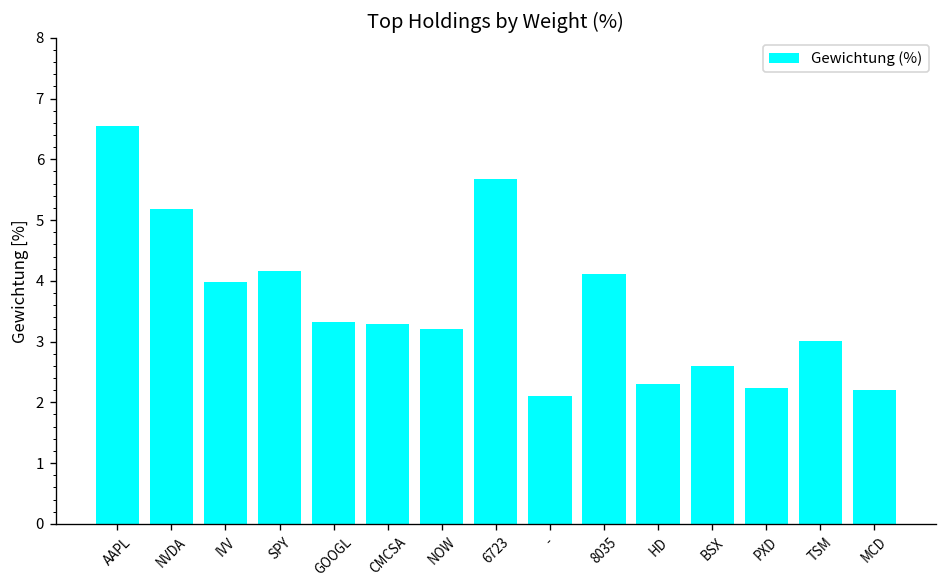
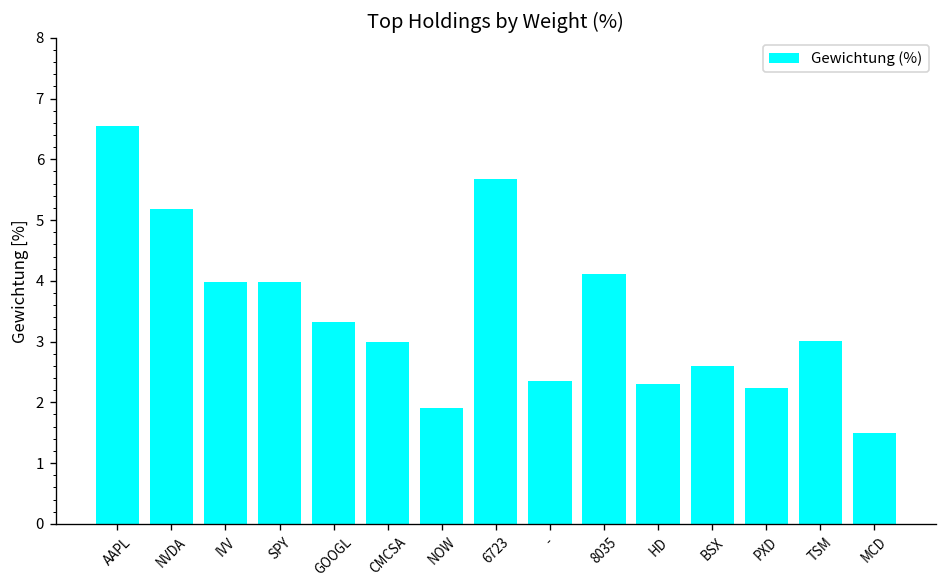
SPY: 4.2 -> 4.0
CMCSA: 3.3 -> 3.0
NOW: 3.2 -> 1.9
-: 2.1 -> 2.4
MCD: 2.2 -> 1.5
